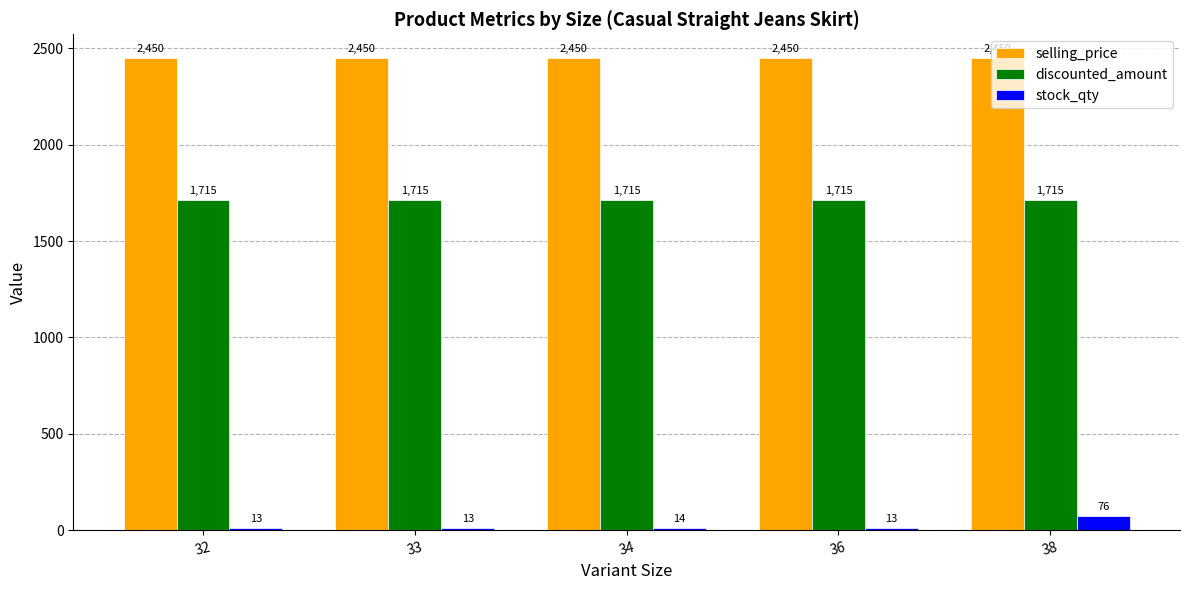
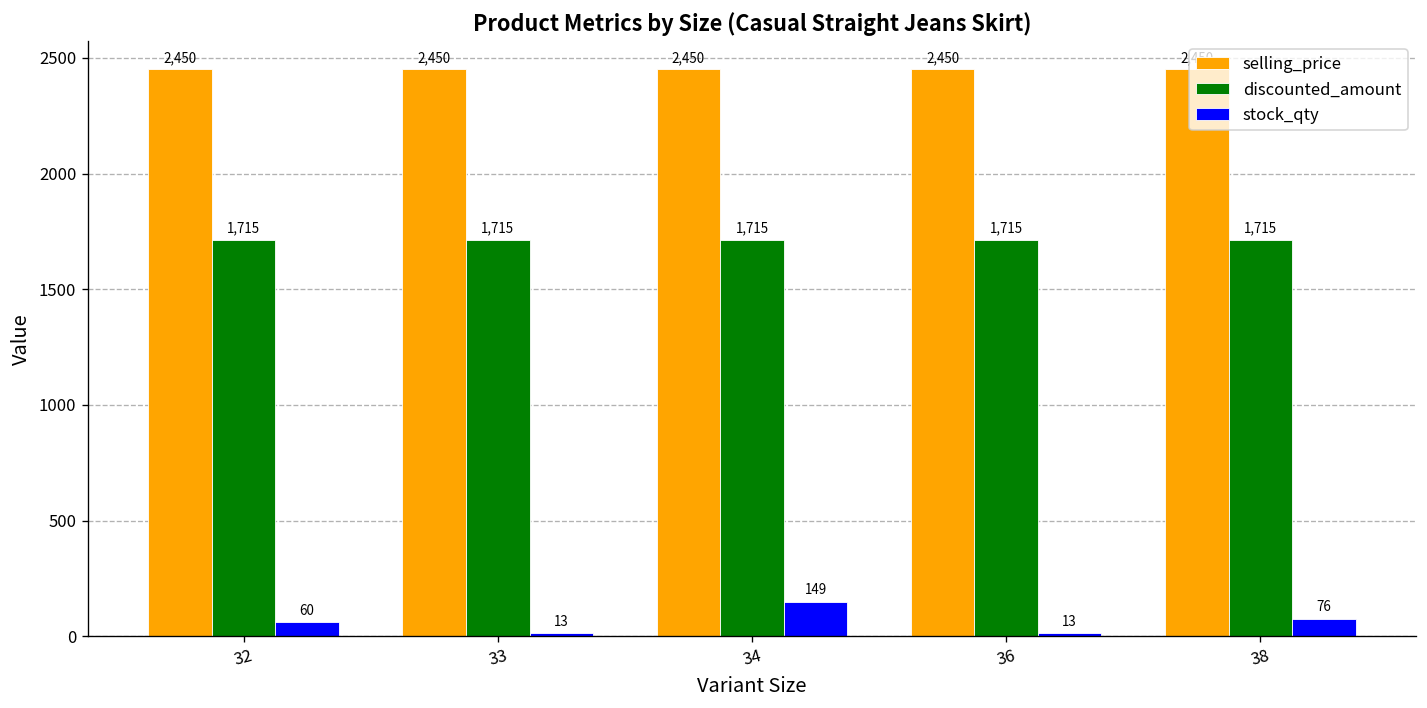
stock_qty, 32: 13 -> 60
stock_qty, 34: 14 -> 149
